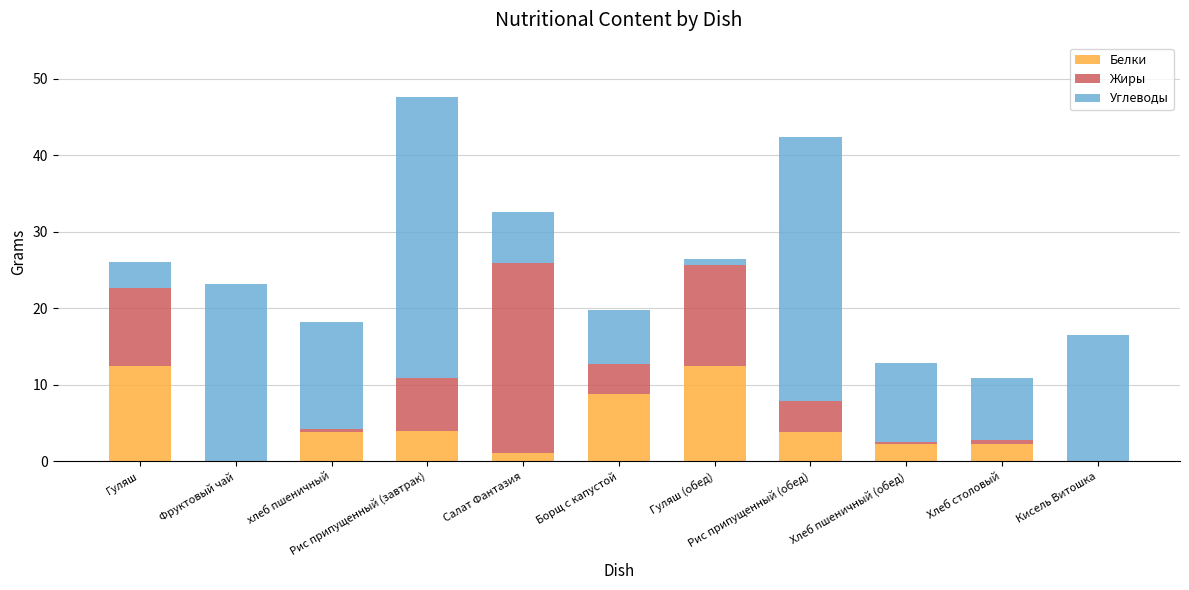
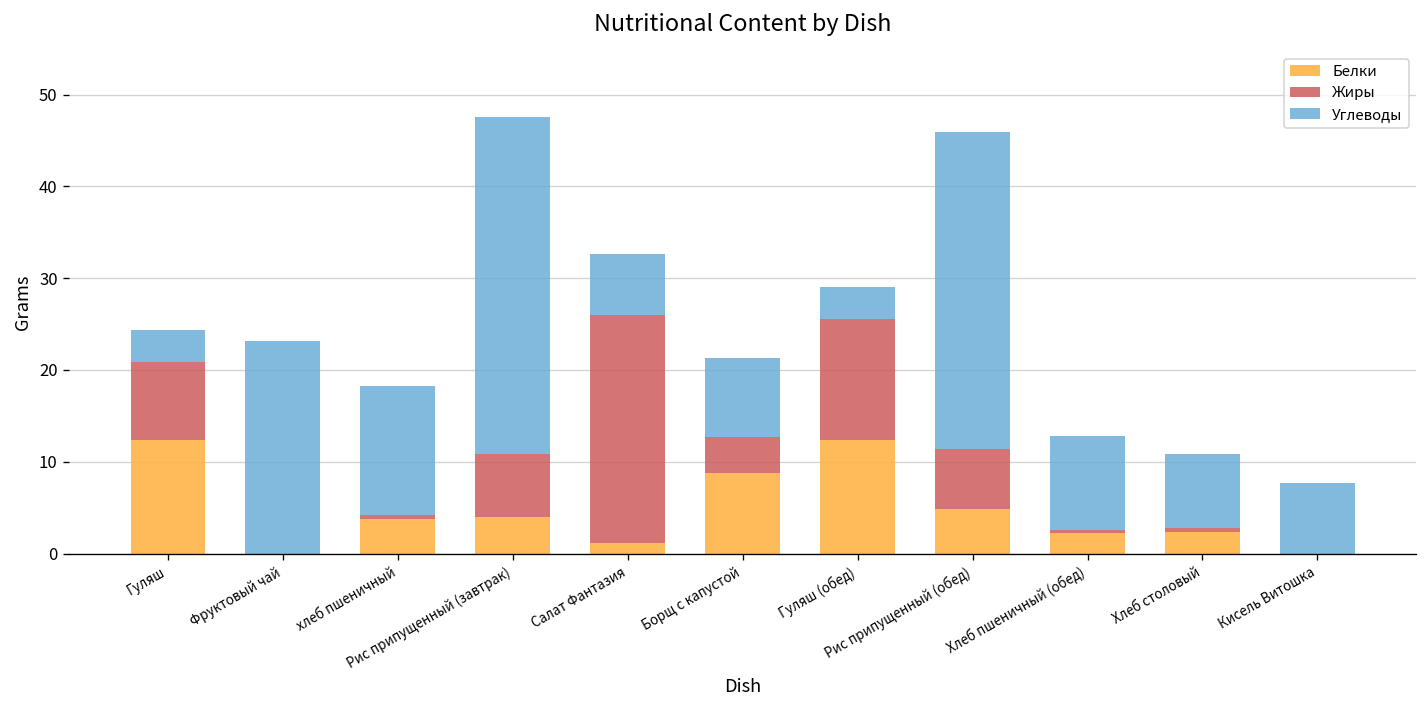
Жиры, Гуляш: 10 -> 8
Углеводы, Борщ с капустой: 7 -> 9
Углеводы, Гуляш (обед): 1 -> 3
Белки, Рис припущенный (обед): 4 -> 5
Жиры, Рис припущенный (обед): 4 -> 6
Углеводы, Кисель Витошка: 17 -> 8
